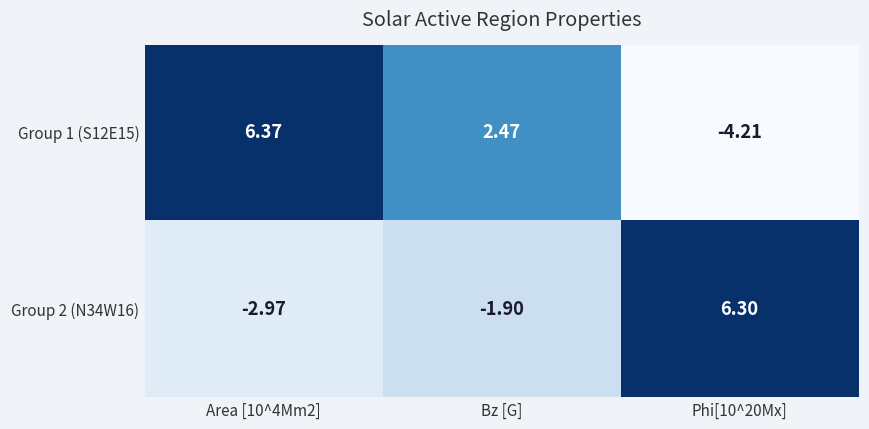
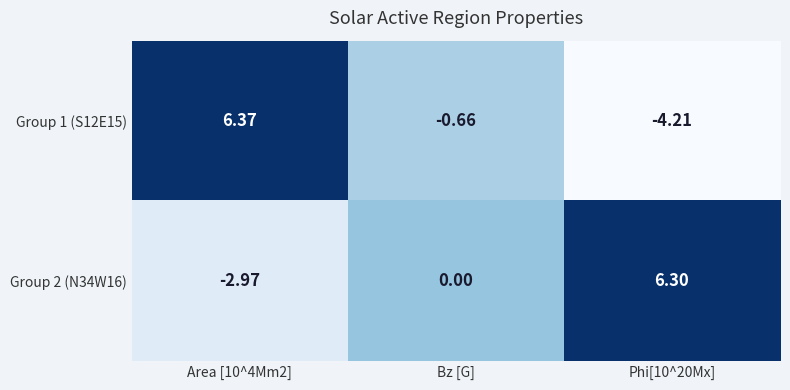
Group 1 (S12E15), Bz [G]: 2.47 -> -0.66
Group 2 (N34W16), Bz [G]: -1.90 -> 0.00
